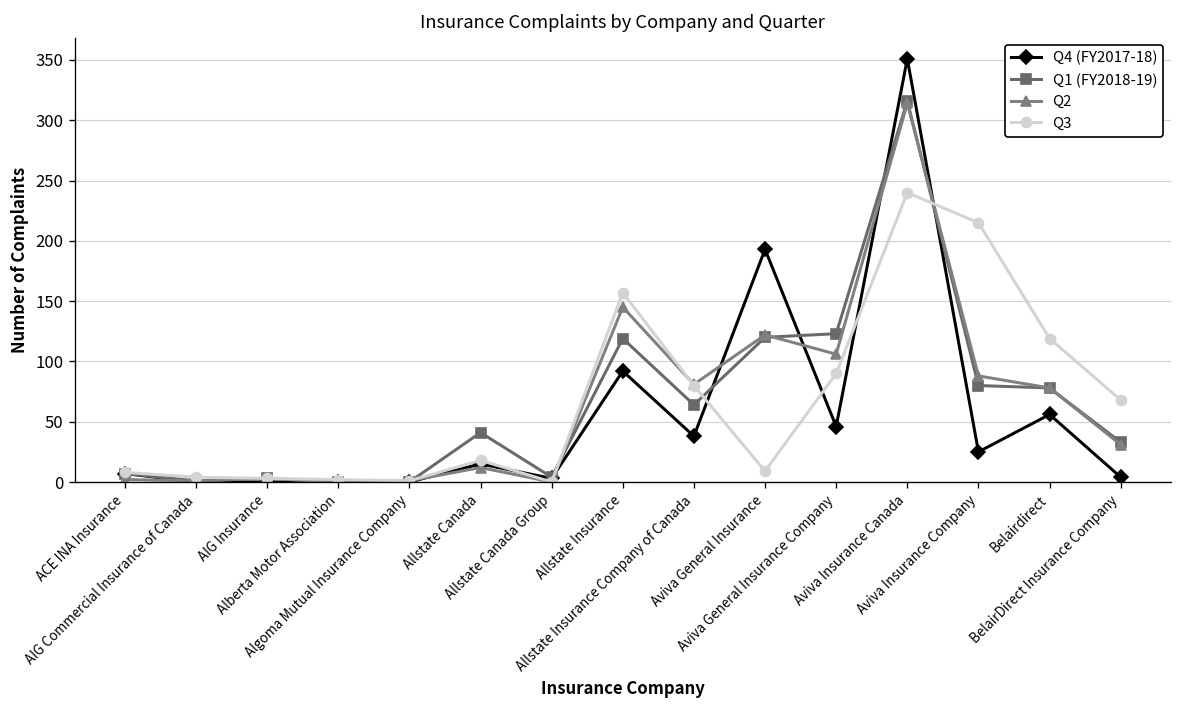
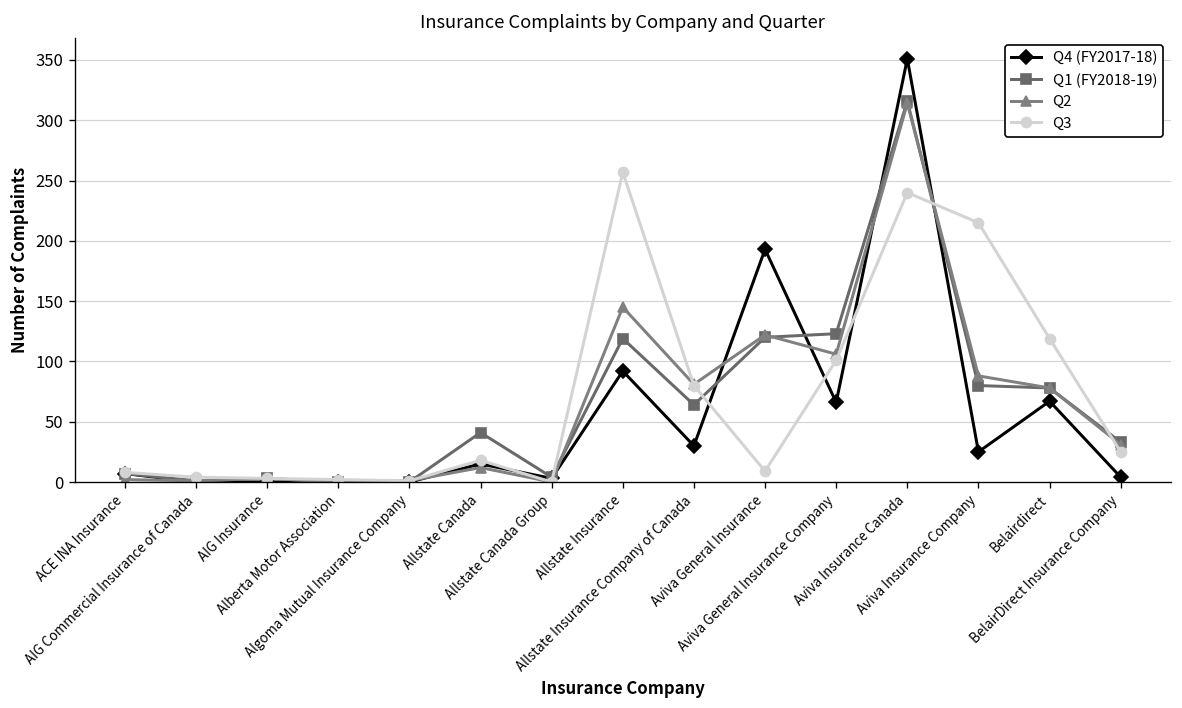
Q3, Allstate Insurance: 157 -> 257
Q4 (FY2017-18), Allstate Insurance Company of Canada: 38 -> 30
Q4 (FY2017-18), Aviva General Insurance Company: 46 -> 66
Q3, Aviva General Insurance Company: 90 -> 101
Q4 (FY2017-18), Belairdirect: 56 -> 67
Q3, BelairDirect Insurance Company: 68 -> 25
